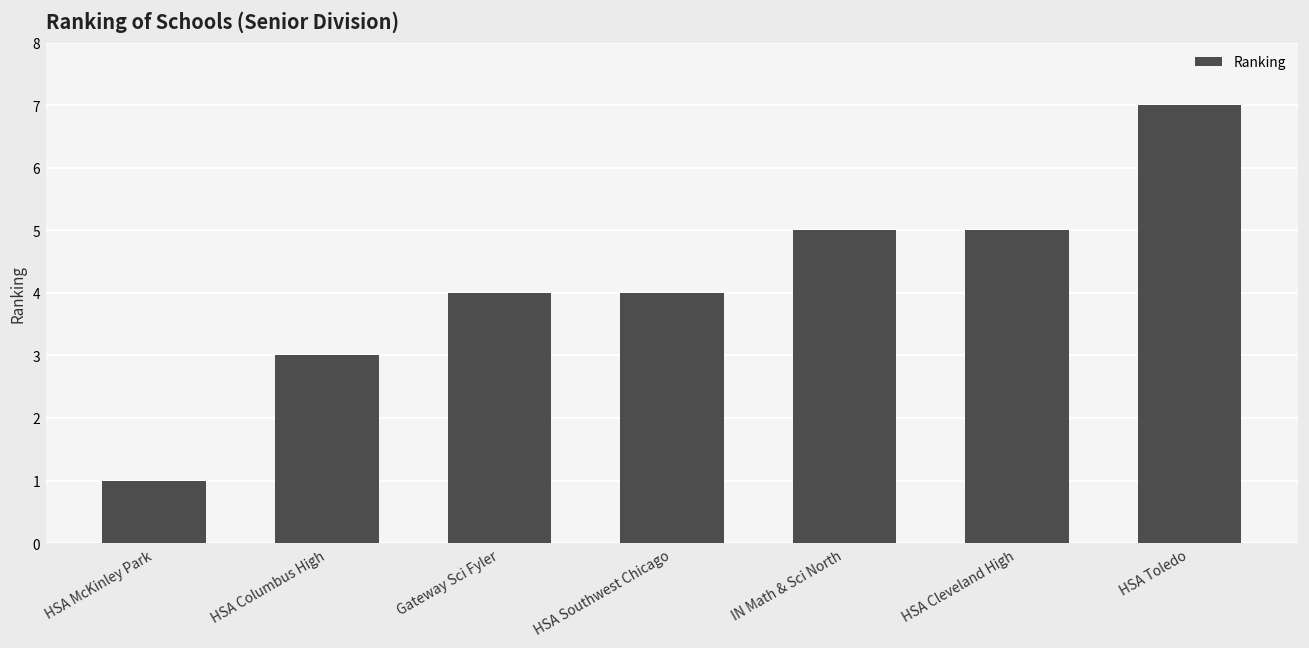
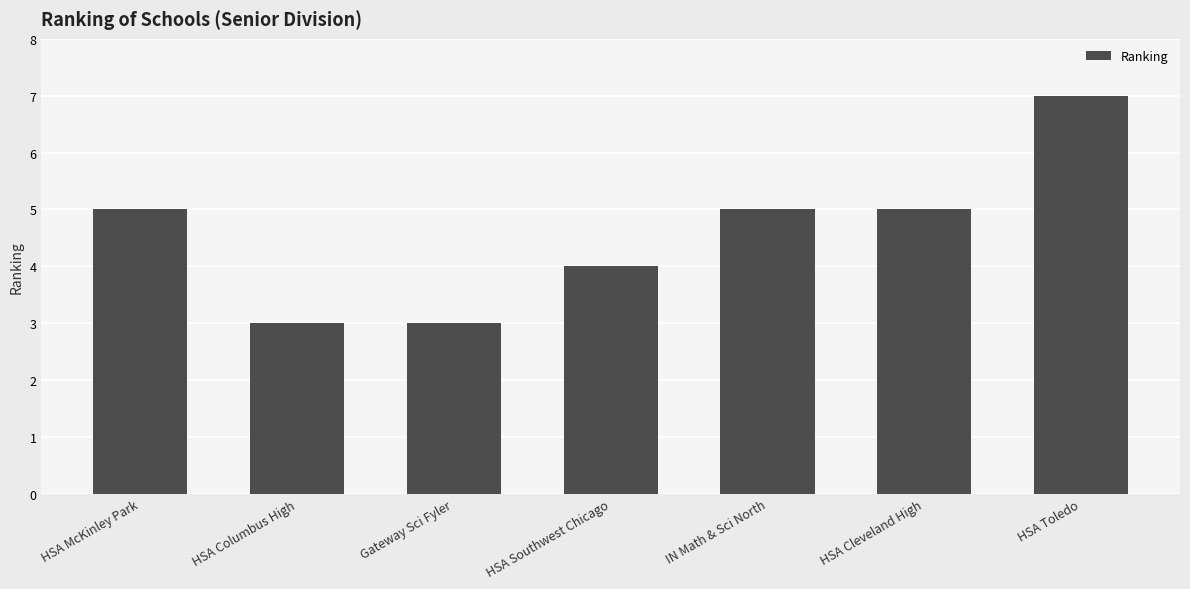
HSA McKinley Park: 1 -> 5
Gateway Sci Fyler: 4 -> 3
